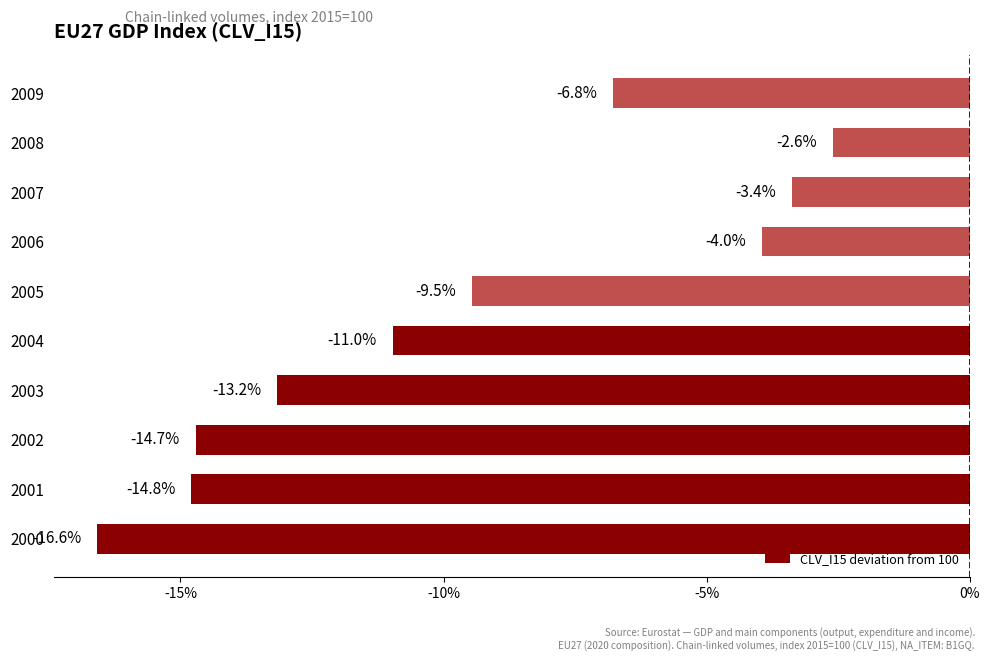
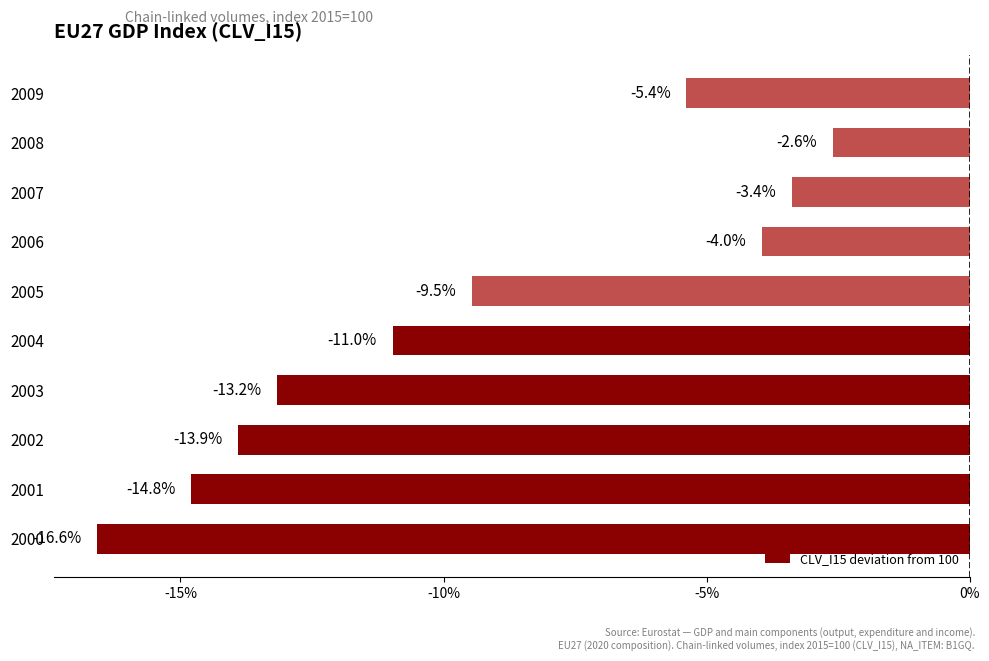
2009: -6.8% -> -5.4%
2002: -14.7% -> -13.9%
